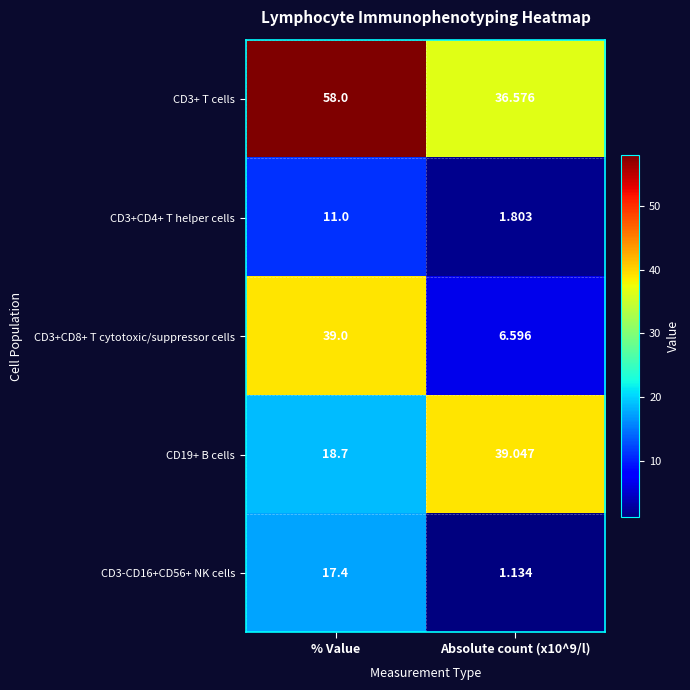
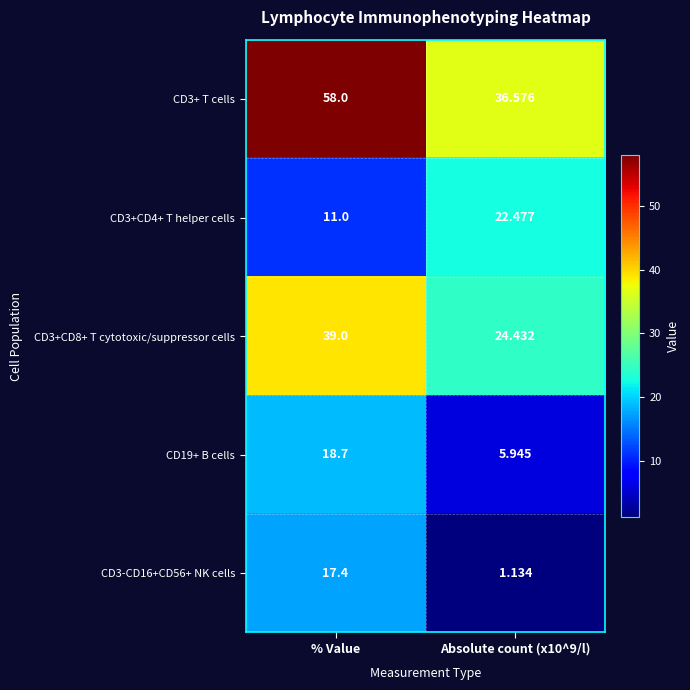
CD3+CD4+ T helper cells, Absolute count (x10^9/l): 1.803 -> 22.477
CD3+CD8+ T cytotoxic/suppressor cells, Absolute count (x10^9/l): 6.596 -> 24.432
CD19+ B cells, Absolute count (x10^9/l): 39.047 -> 5.945
